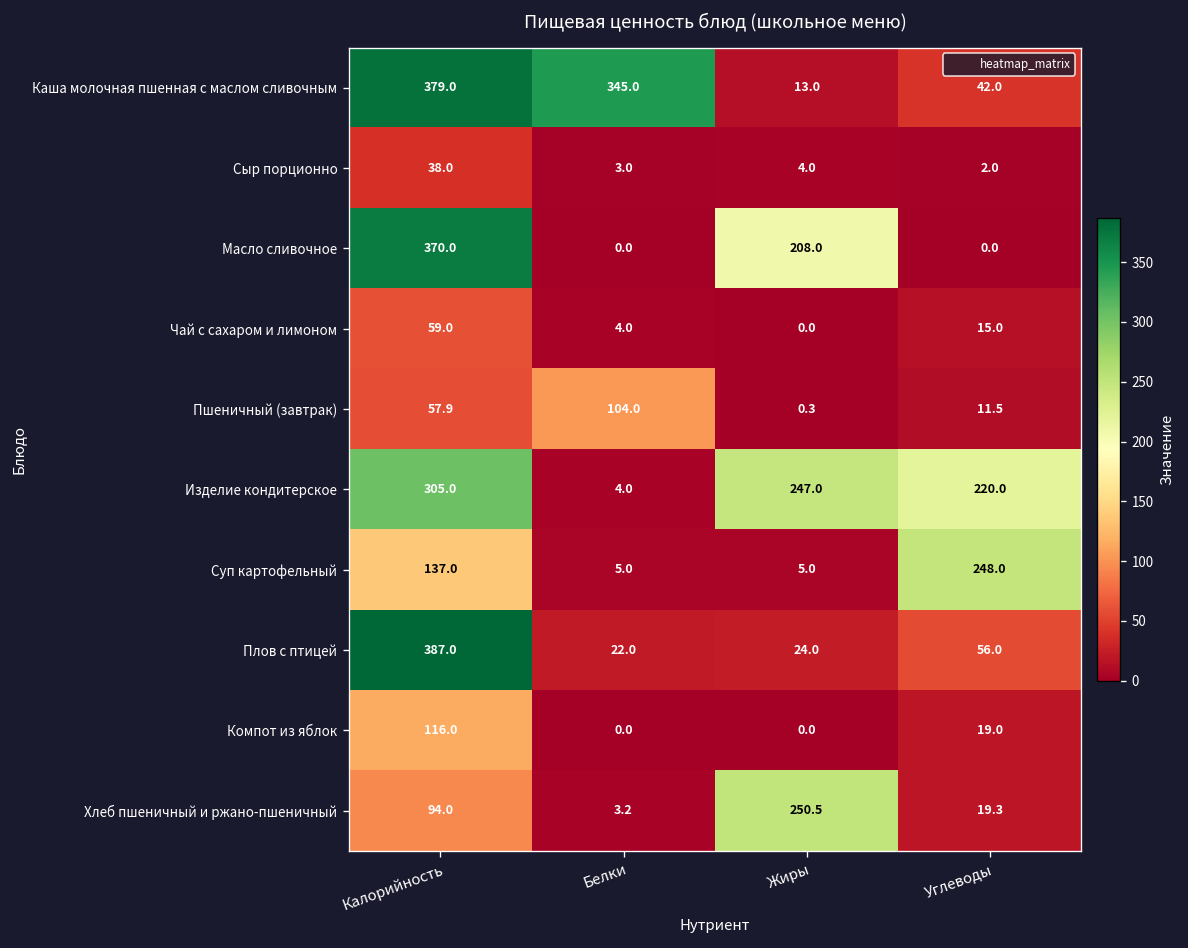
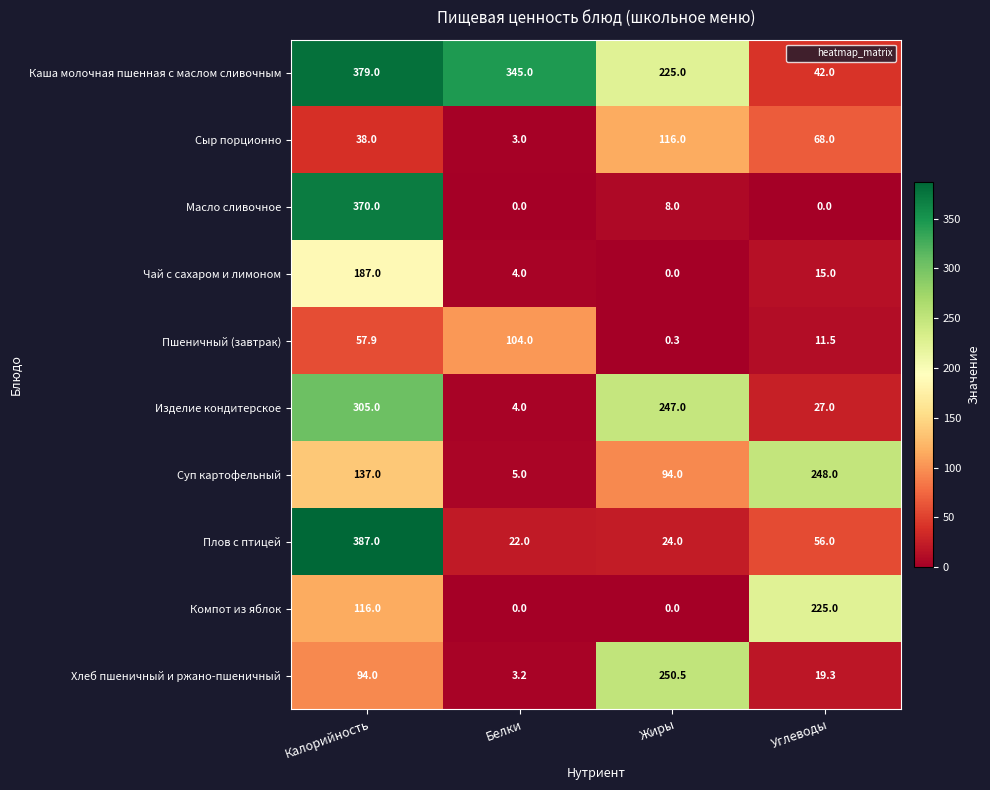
Каша молочная пшенная с маслом сливочным, Жиры: 13.0 -> 225.0
Сыр порционно, Жиры: 4.0 -> 116.0
Сыр порционно, Углеводы: 2.0 -> 68.0
Масло сливочное, Жиры: 208.0 -> 8.0
Чай с сахаром и лимоном, Калорийность: 59.0 -> 187.0
Изделие кондитерское, Углеводы: 220.0 -> 27.0
Суп картофельный, Жиры: 5.0 -> 94.0
Компот из яблок, Углеводы: 19.0 -> 225.0
